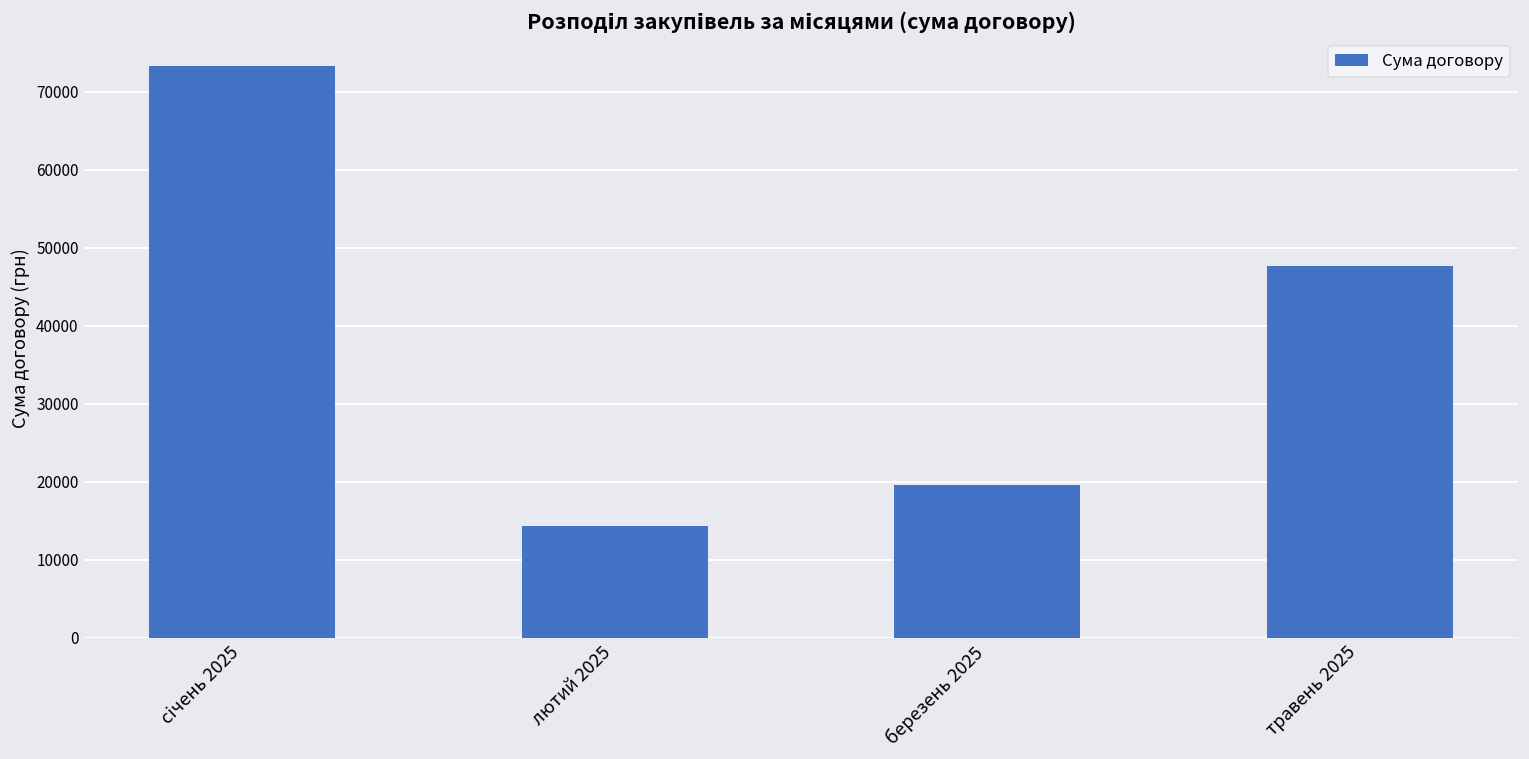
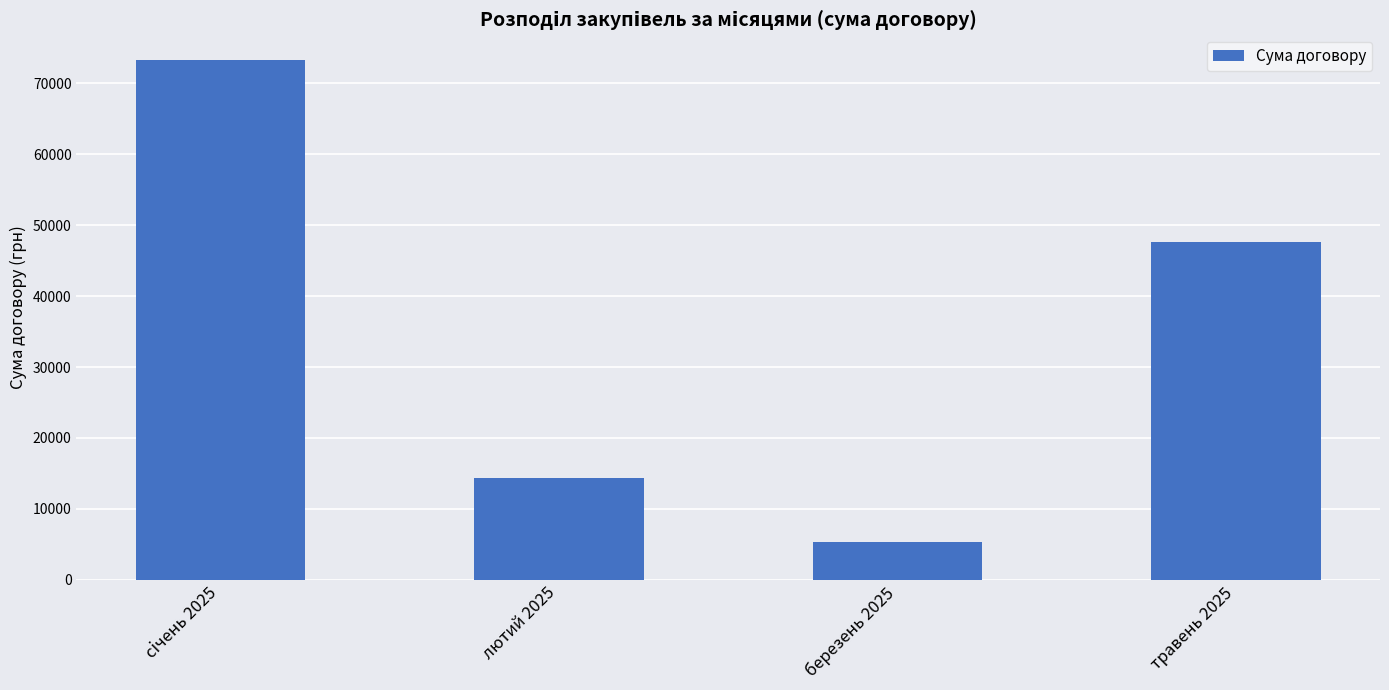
березень 2025: 20000 -> 5000
